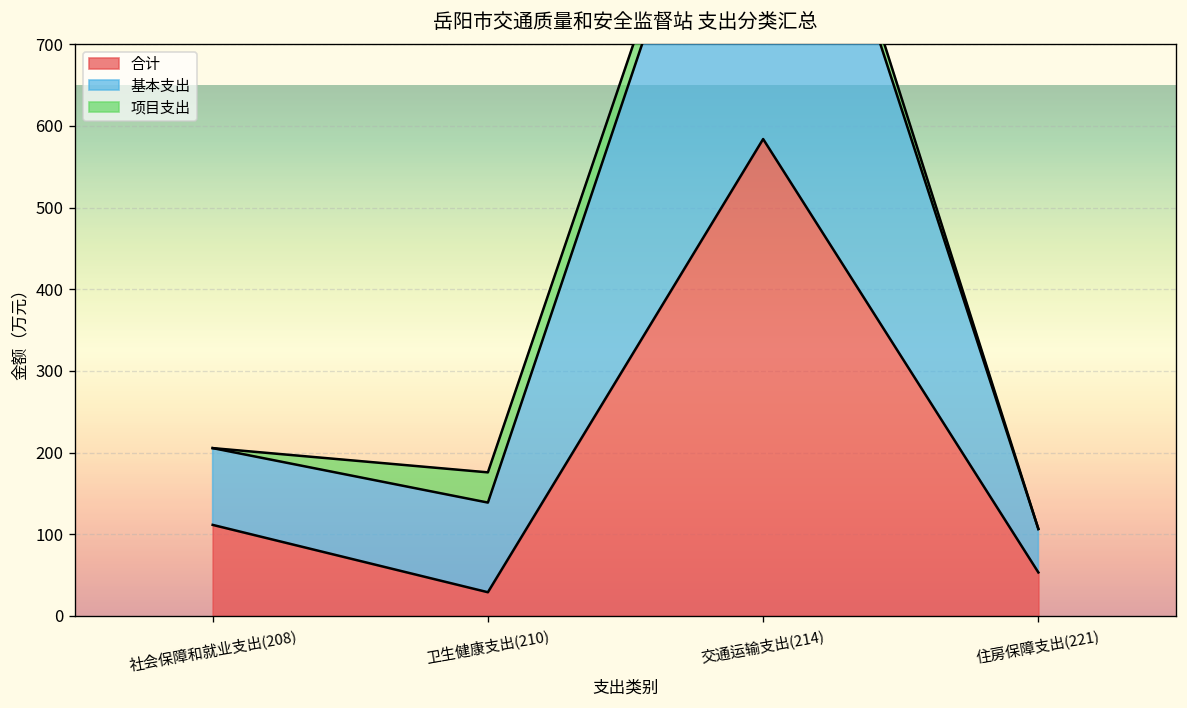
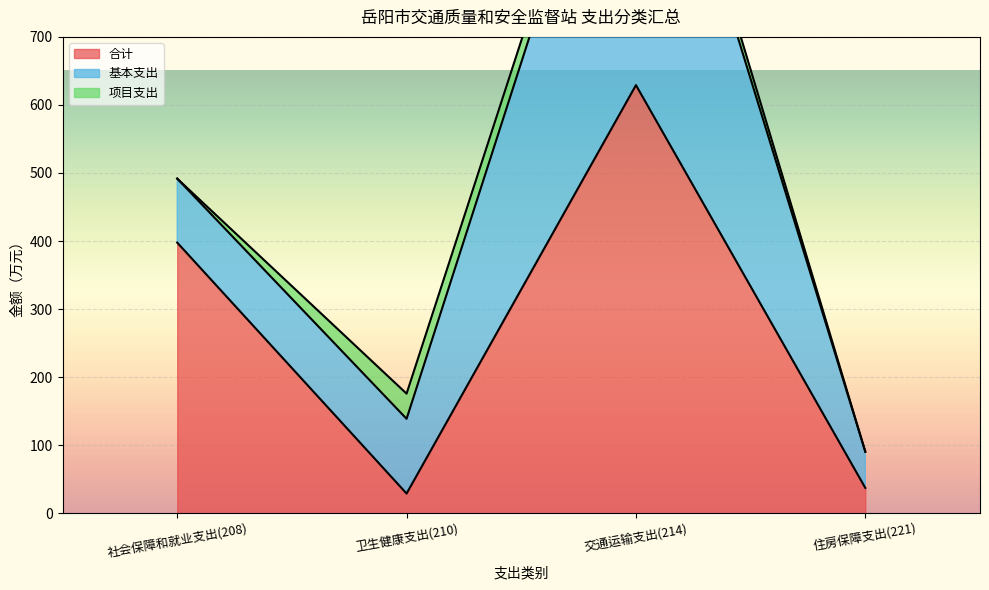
合计, 社会保障和就业支出(208): 110 -> 400
合计, 交通运输支出(214): 580 -> 630
合计, 住房保障支出(221): 50 -> 40
